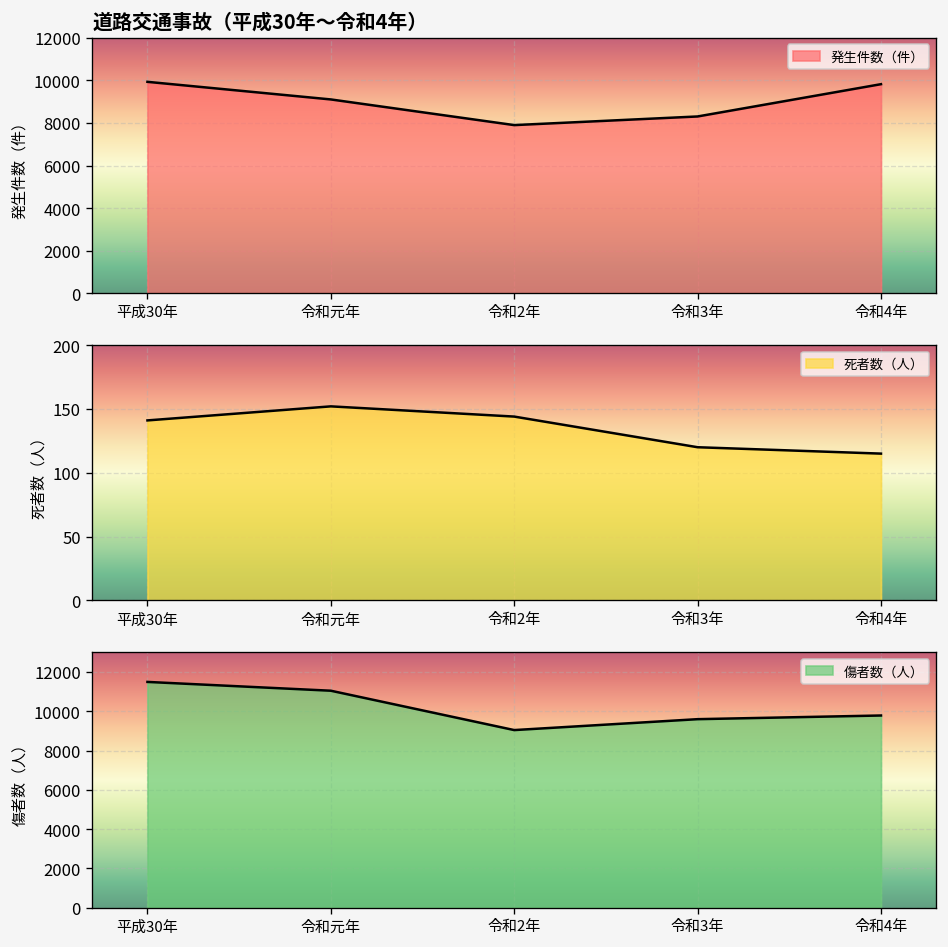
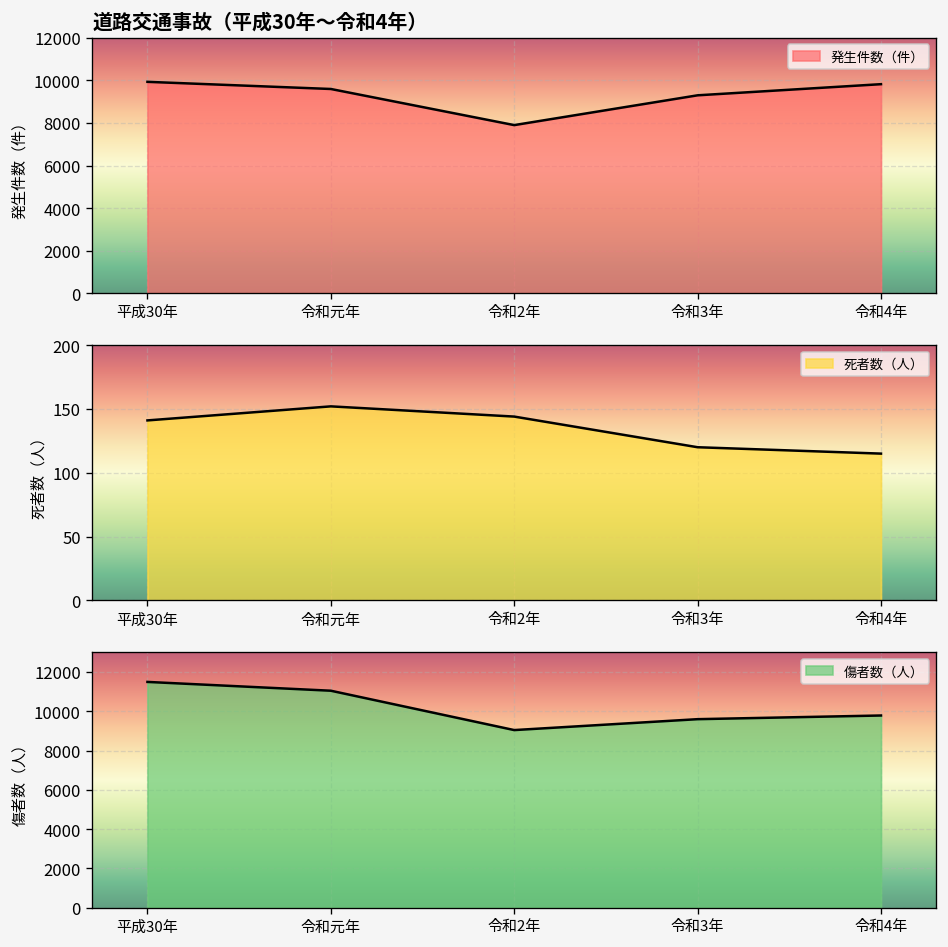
道路交通事故（平成30年～令和4年）, 令和元年: 9100 -> 9600
道路交通事故（平成30年～令和4年）, 令和3年: 8300 -> 9300
